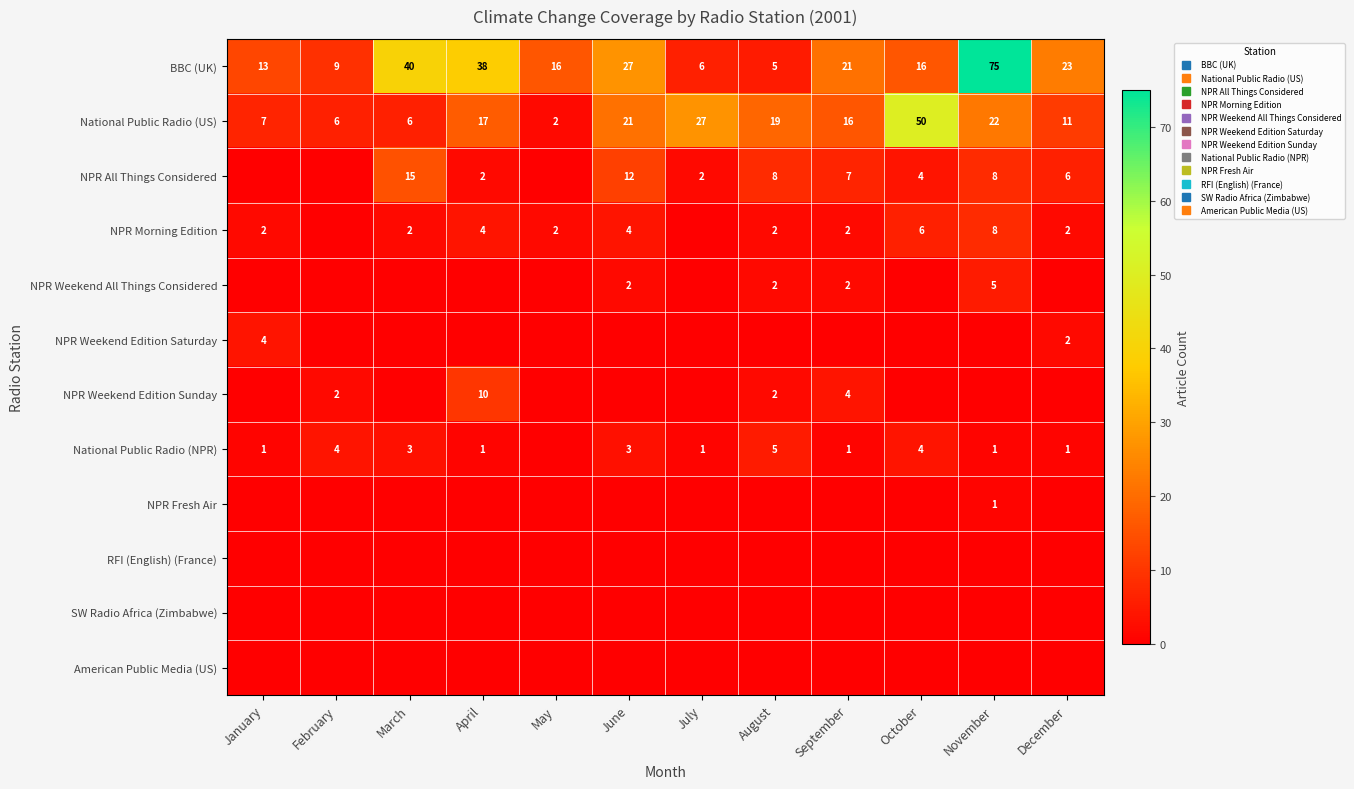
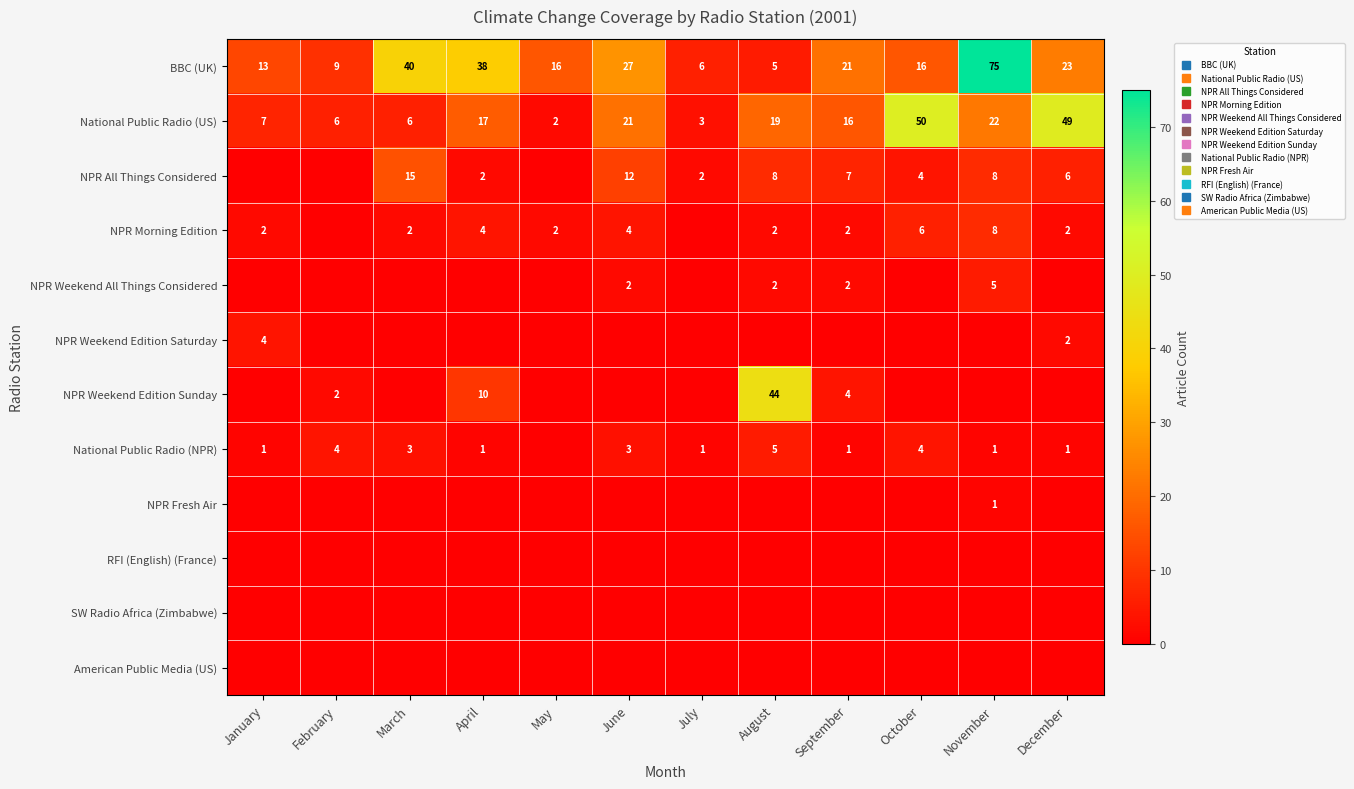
National Public Radio (US), July: 27 -> 3
National Public Radio (US), December: 11 -> 49
NPR Weekend Edition Sunday, August: 2 -> 44
